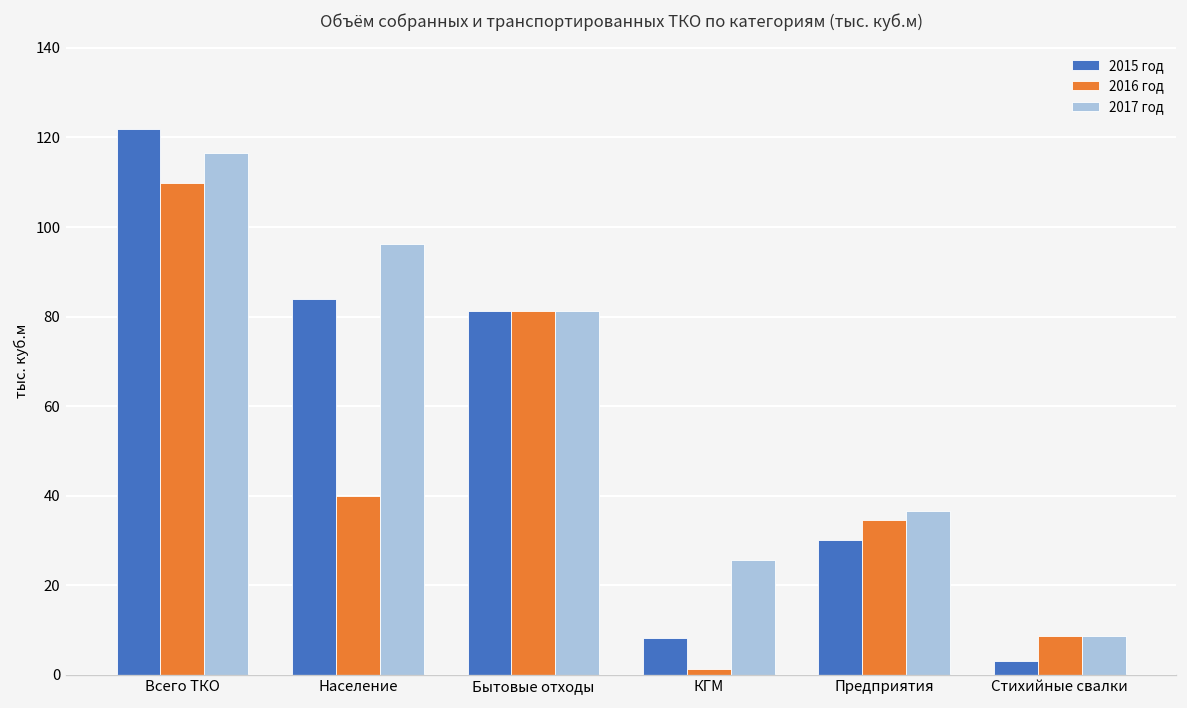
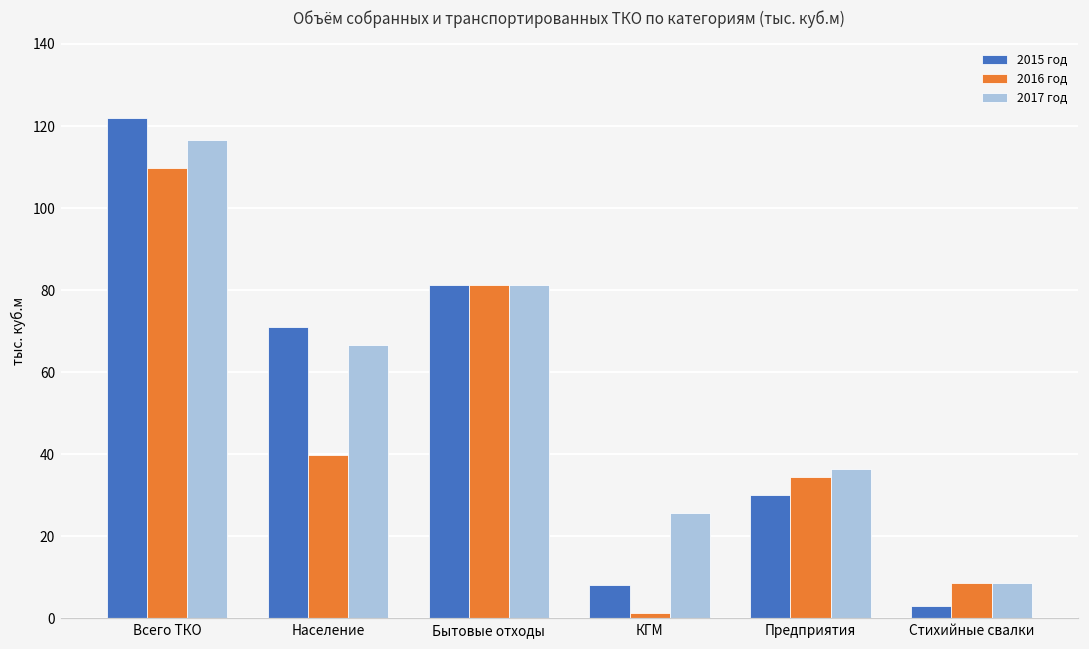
2015 год, Население: 84 -> 71
2017 год, Население: 96 -> 67
